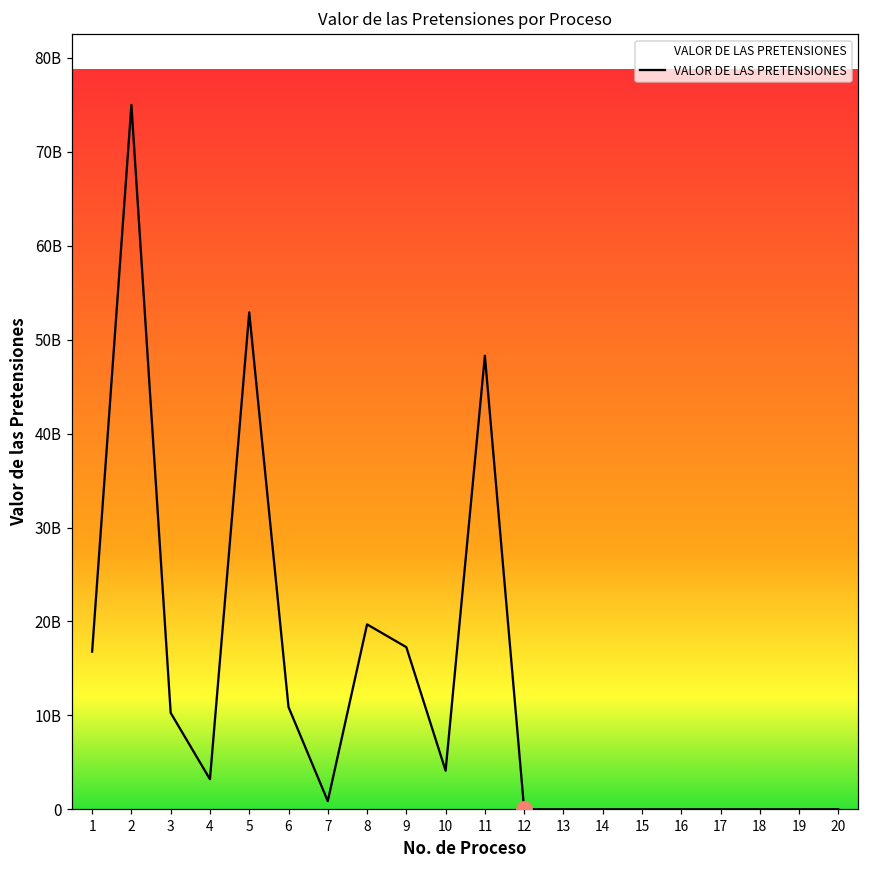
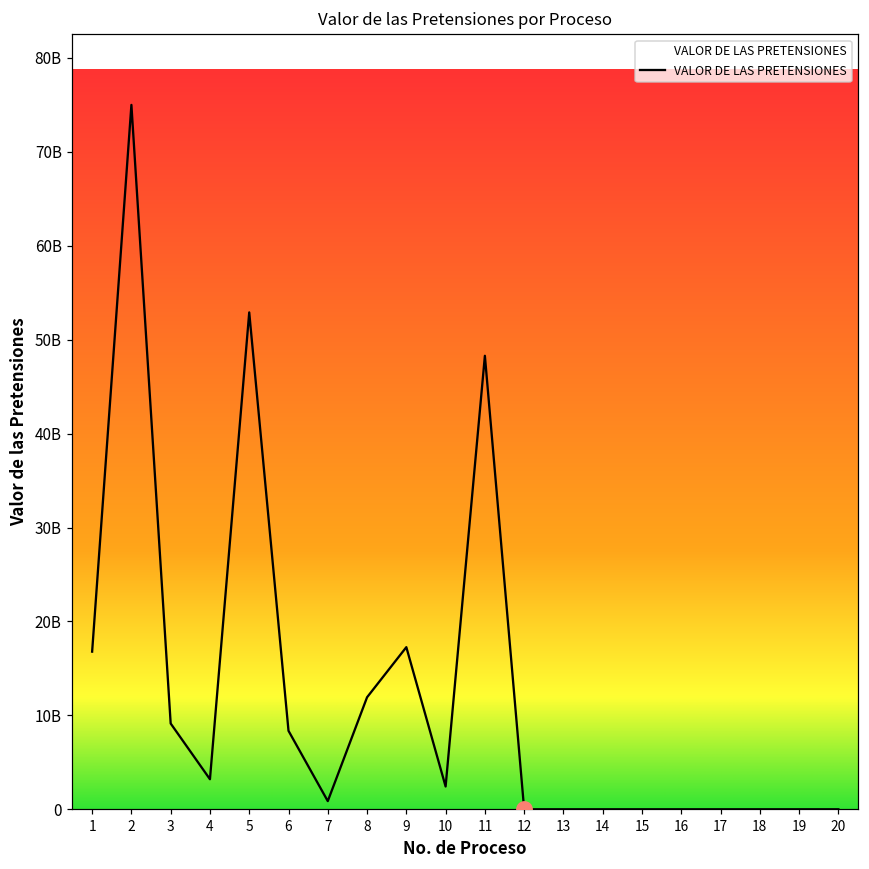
VALOR DE LAS PRETENSIONES, 3: 10000000000 -> 9000000000
VALOR DE LAS PRETENSIONES, 6: 11000000000 -> 8000000000
VALOR DE LAS PRETENSIONES, 8: 20000000000 -> 12000000000
VALOR DE LAS PRETENSIONES, 10: 4000000000 -> 2000000000
